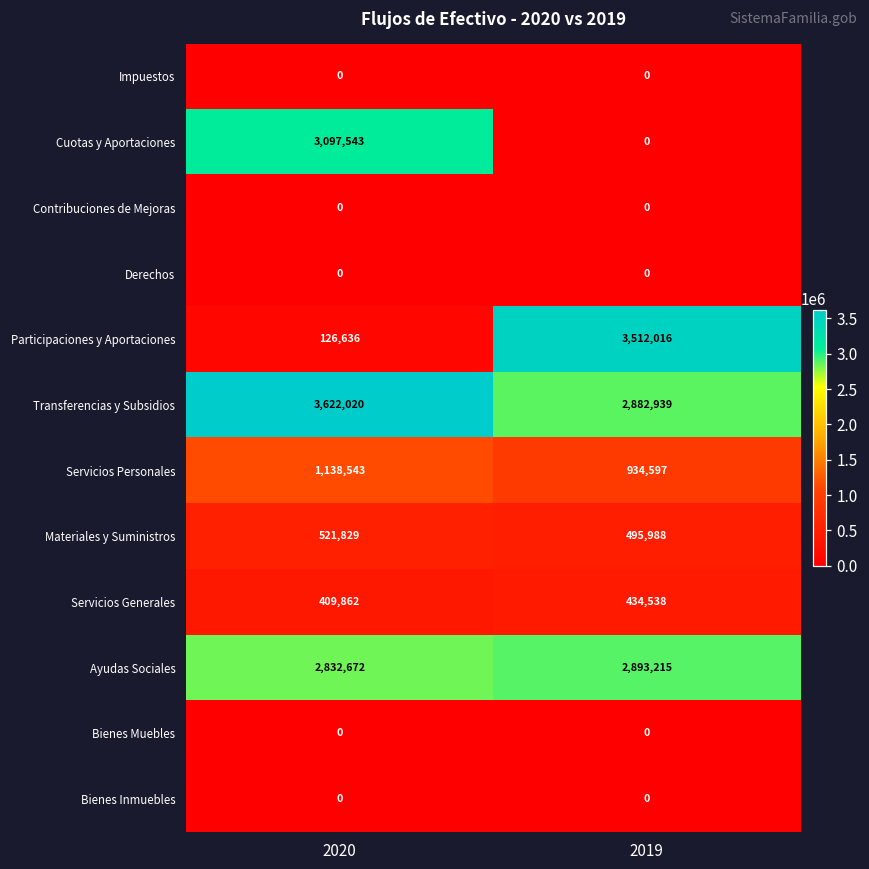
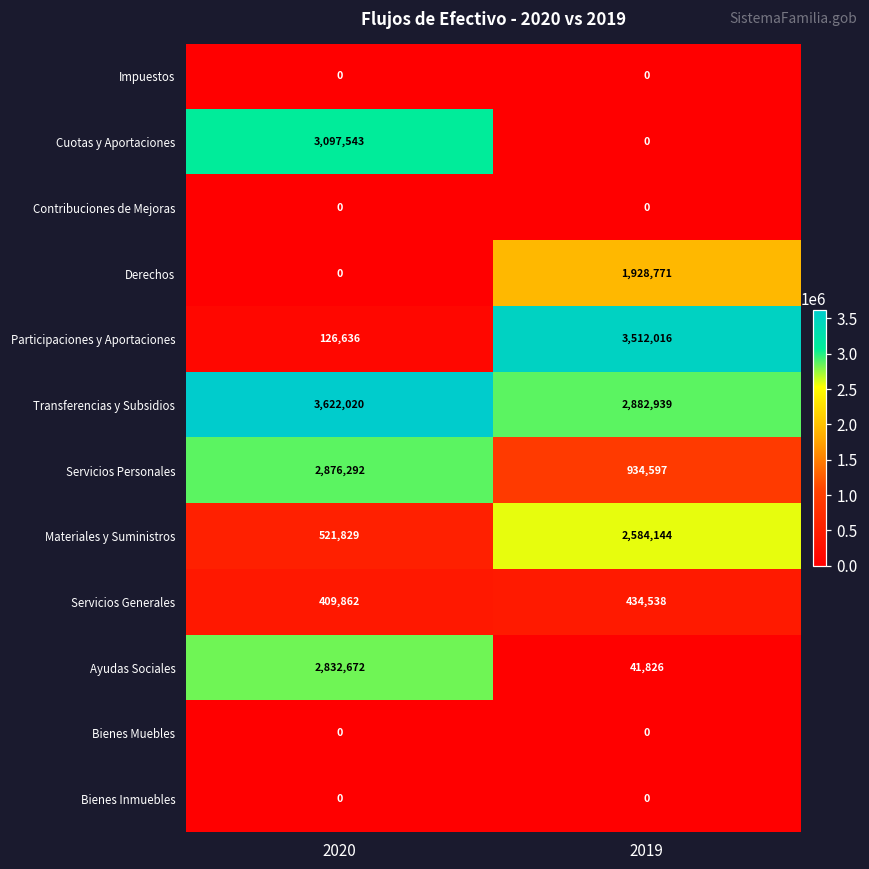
Derechos, 2019: 0 -> 1,928,771
Servicios Personales, 2020: 1,138,543 -> 2,876,292
Materiales y Suministros, 2019: 495,988 -> 2,584,144
Ayudas Sociales, 2019: 2,893,215 -> 41,826
